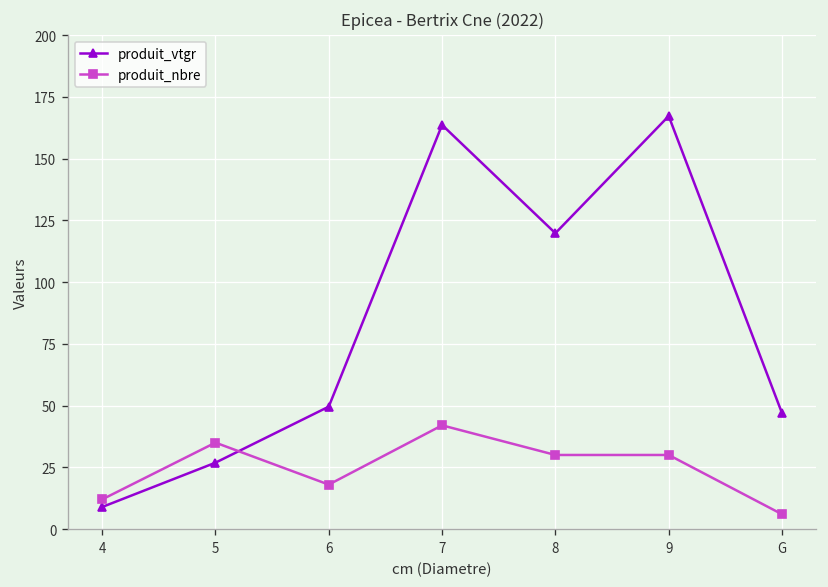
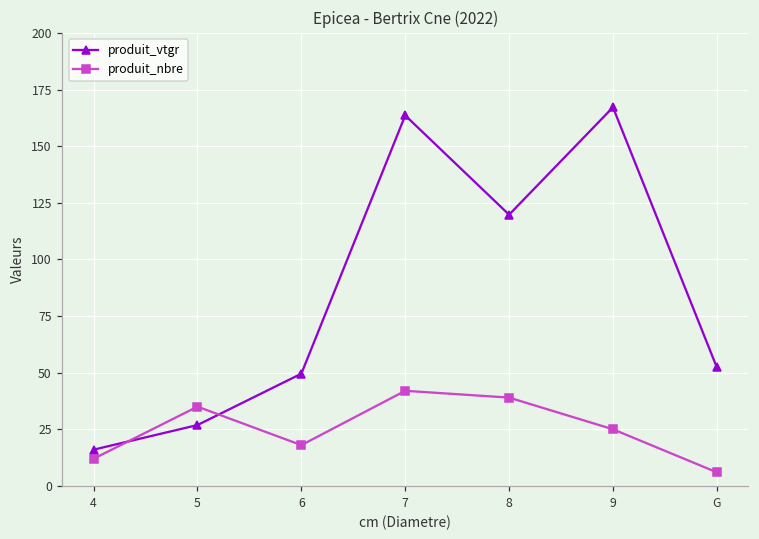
produit_vtgr, 4: 9 -> 16
produit_nbre, 8: 30 -> 39
produit_nbre, 9: 30 -> 25
produit_vtgr, G: 47 -> 52
